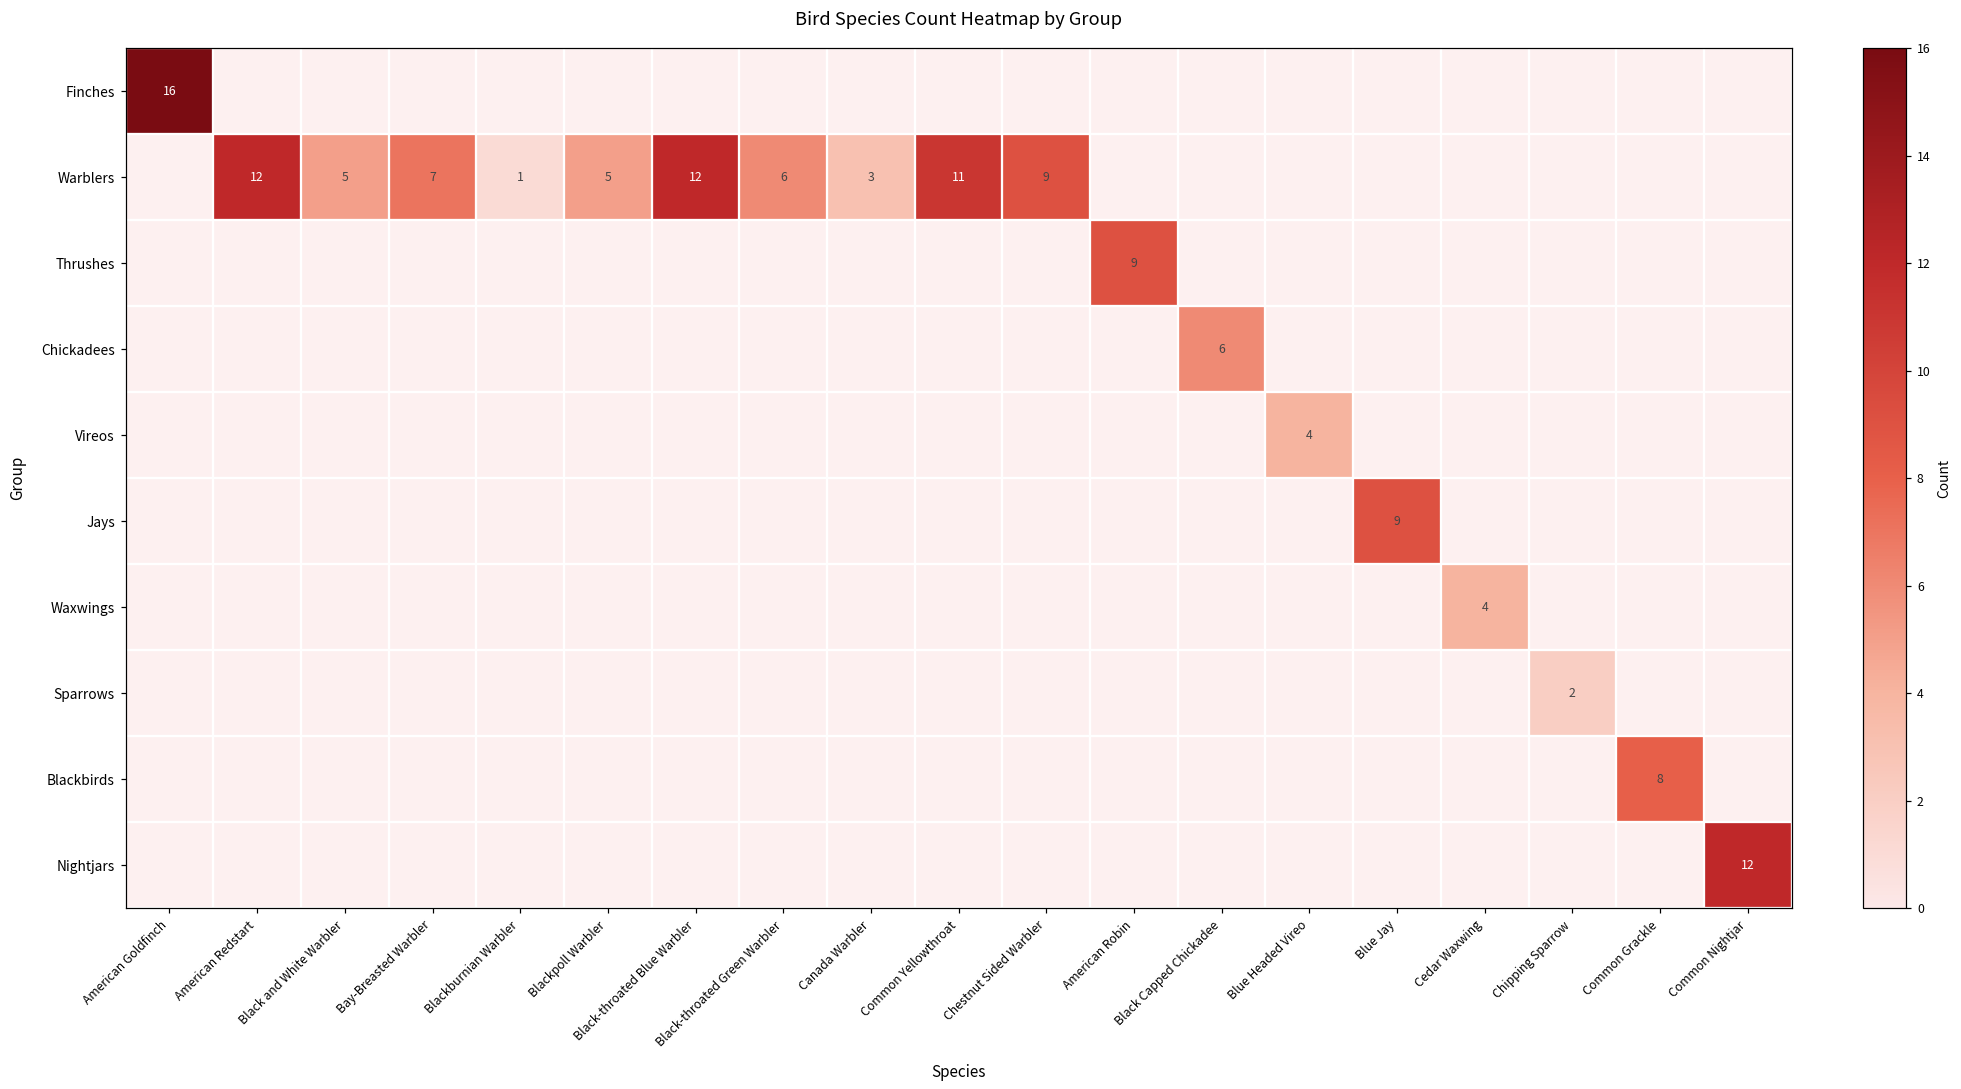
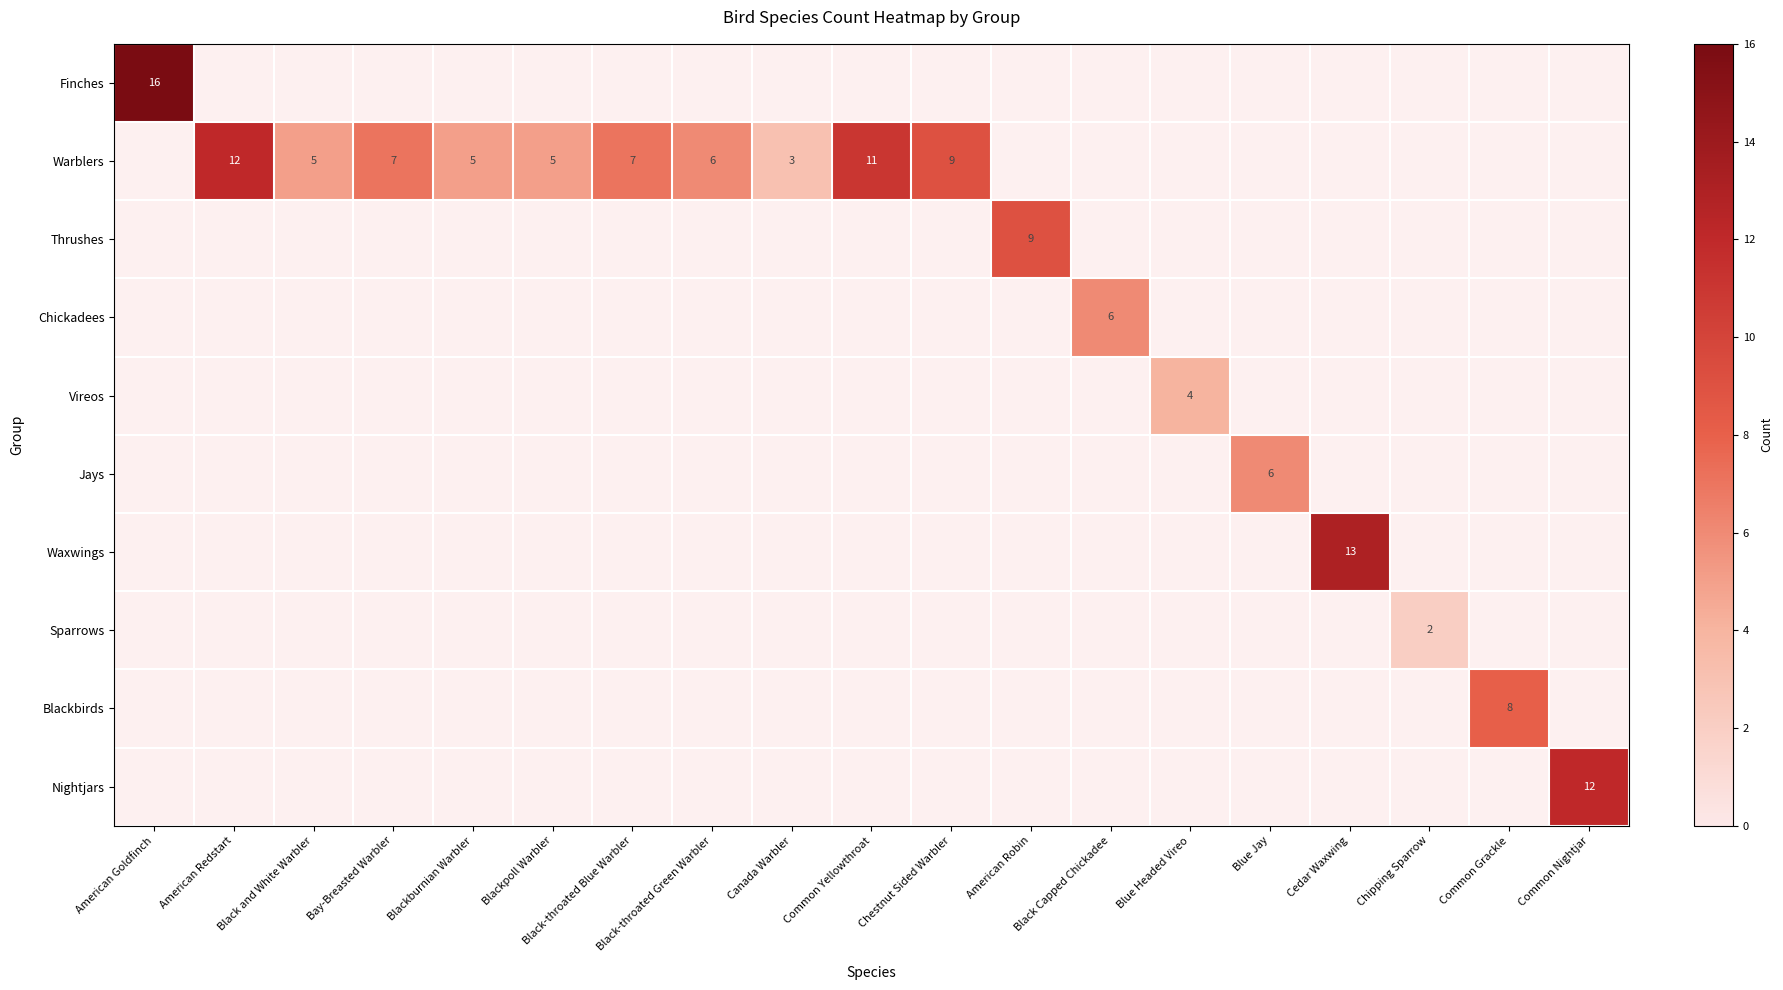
Warblers, Blackburnian Warbler: 1 -> 5
Warblers, Black-throated Blue Warbler: 12 -> 7
Jays, Blue Jay: 9 -> 6
Waxwings, Cedar Waxwing: 4 -> 13
